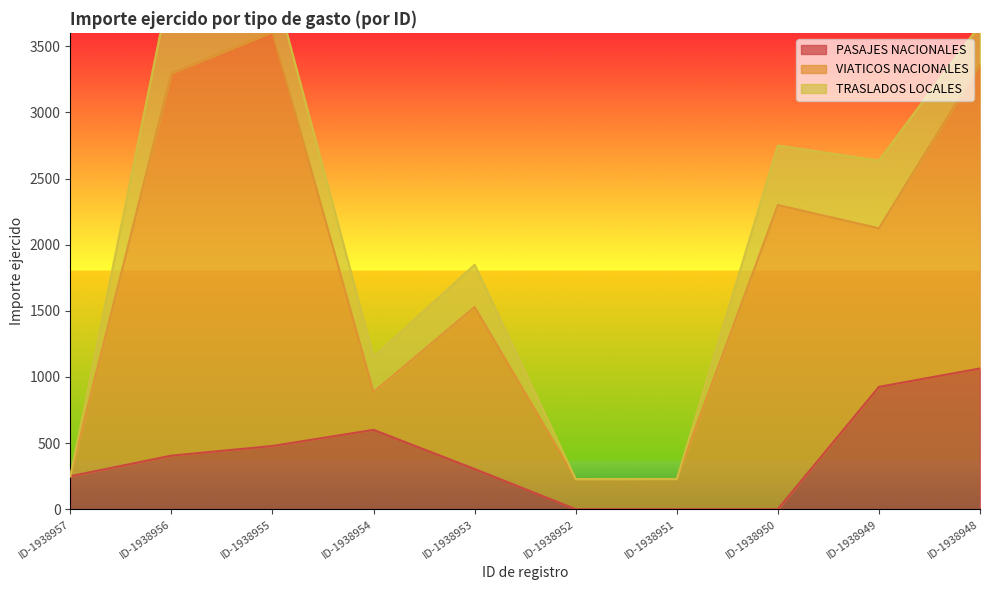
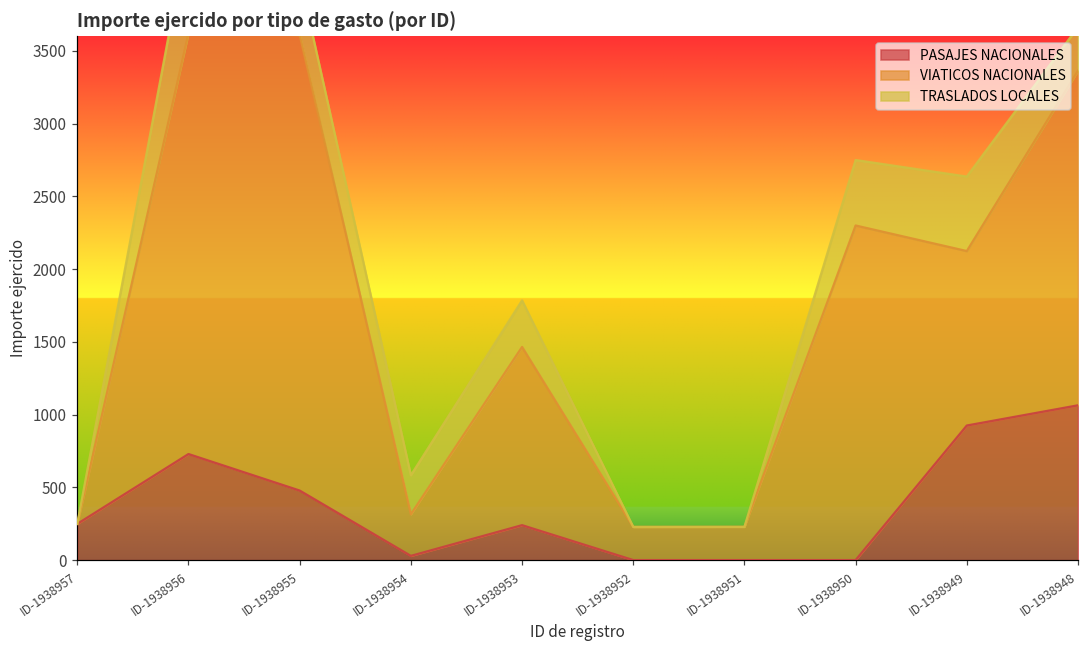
PASAJES NACIONALES, ID-1938956: 410 -> 730
PASAJES NACIONALES, ID-1938954: 600 -> 30
PASAJES NACIONALES, ID-1938953: 300 -> 240
